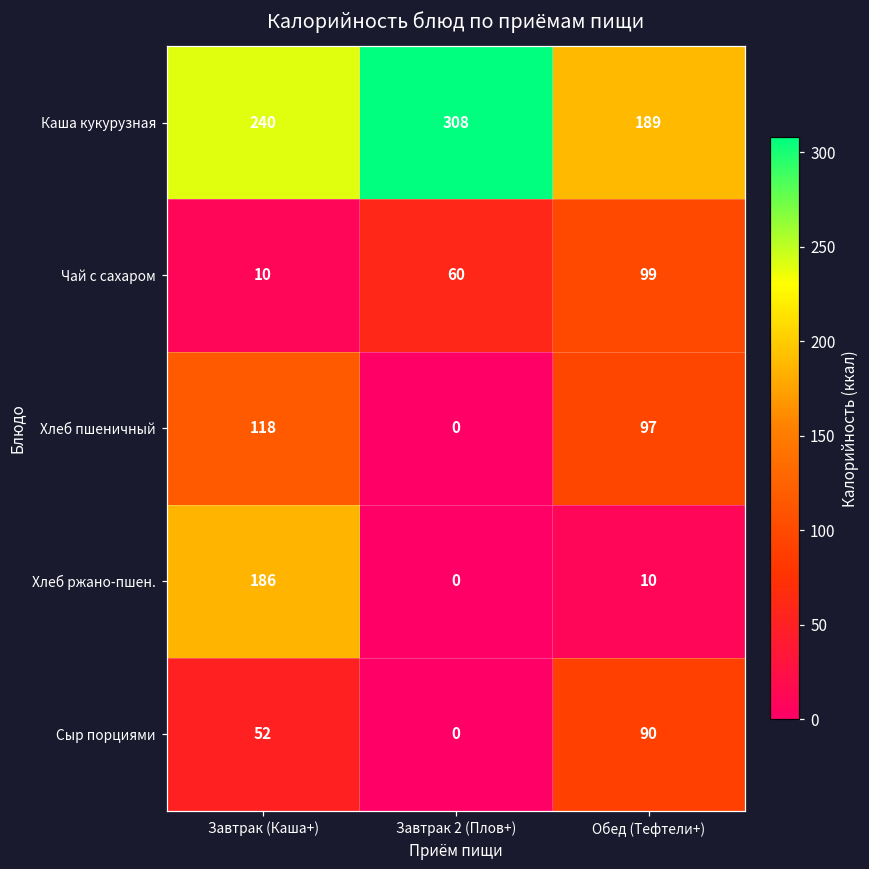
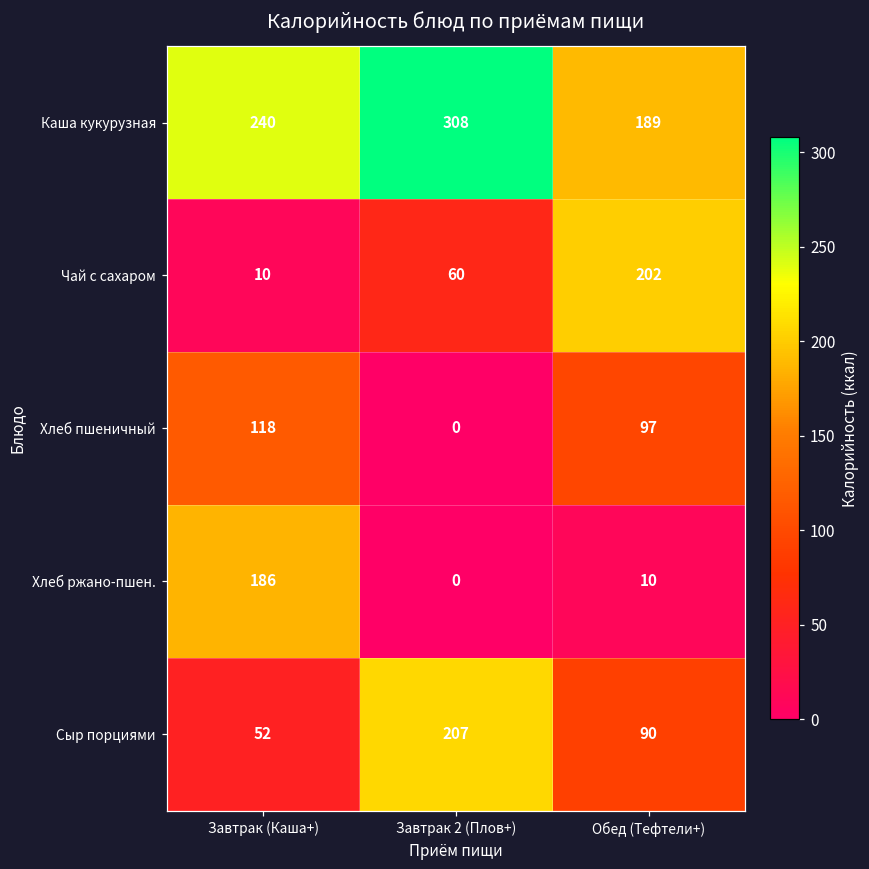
Чай с сахаром, Обед (Тефтели+): 99 -> 202
Сыр порциями, Завтрак 2 (Плов+): 0 -> 207
